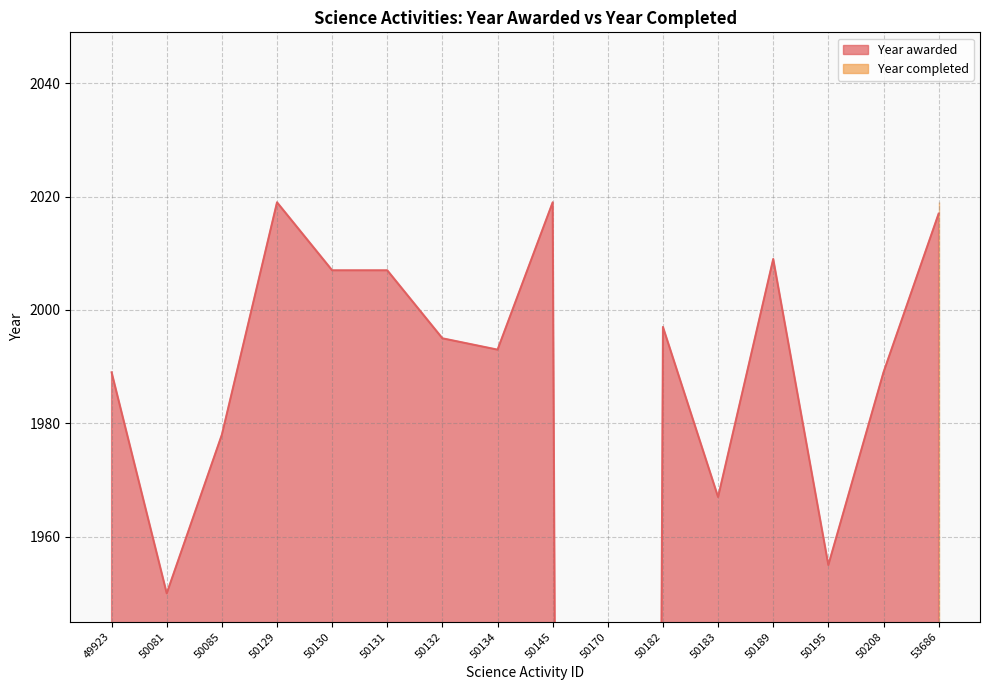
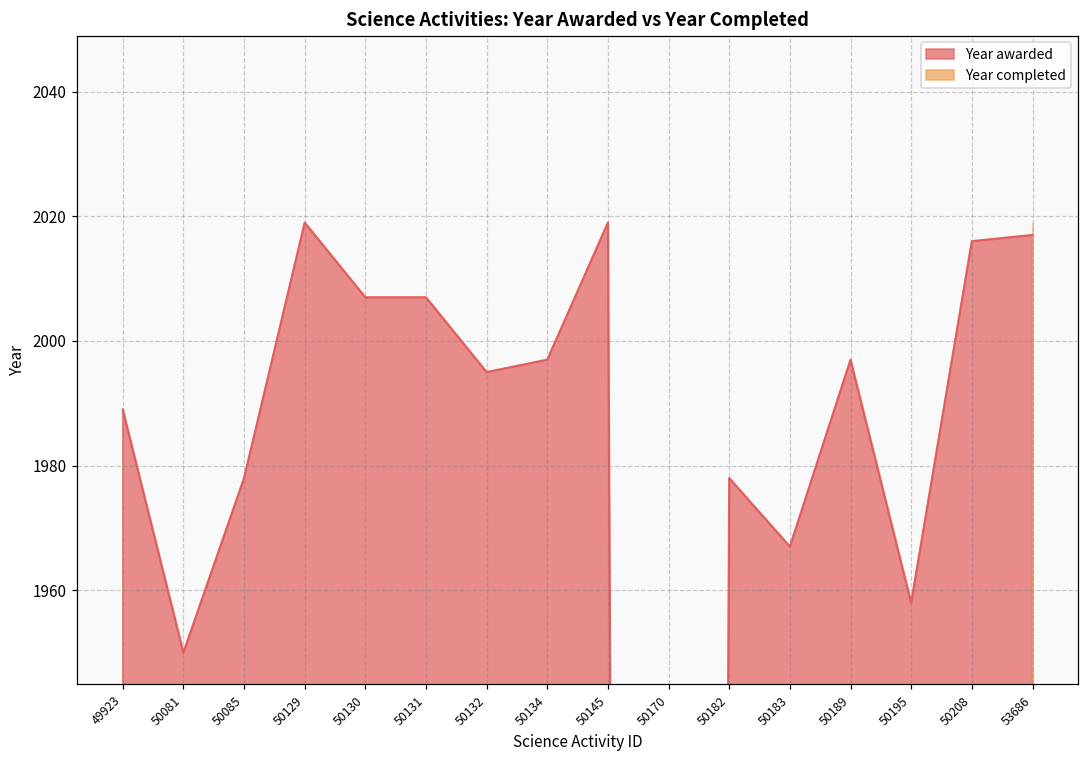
Year awarded, 50134: 1993 -> 1997
Year awarded, 50182: 1997 -> 1978
Year awarded, 50189: 2009 -> 1997
Year awarded, 50195: 1955 -> 1958
Year awarded, 50208: 1989 -> 2016
